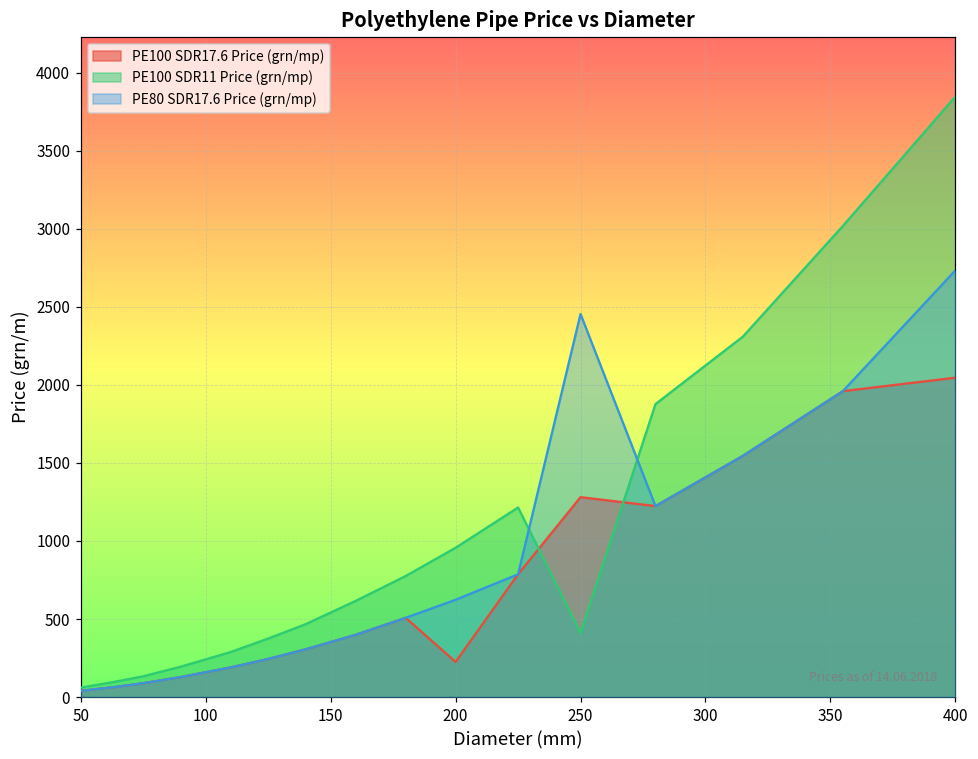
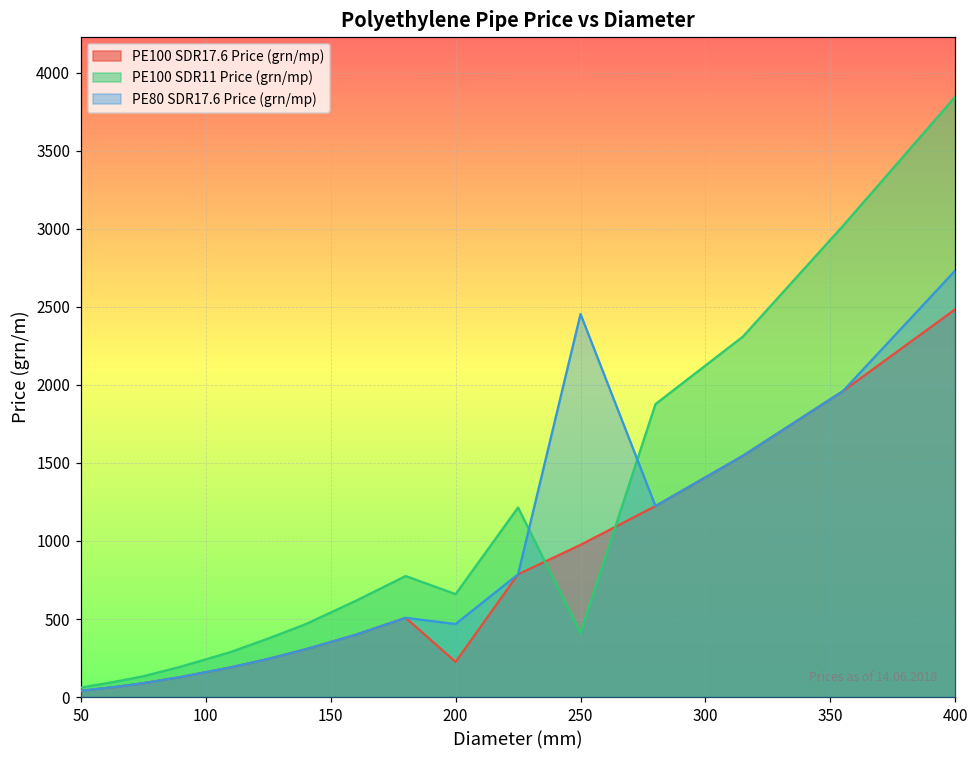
PE100 SDR11 Price (grn/mp), 200: 960 -> 660
PE80 SDR17.6 Price (grn/mp), 200: 620 -> 470
PE100 SDR17.6 Price (grn/mp), 250: 1280 -> 970
PE100 SDR17.6 Price (grn/mp), 400: 2050 -> 2480
